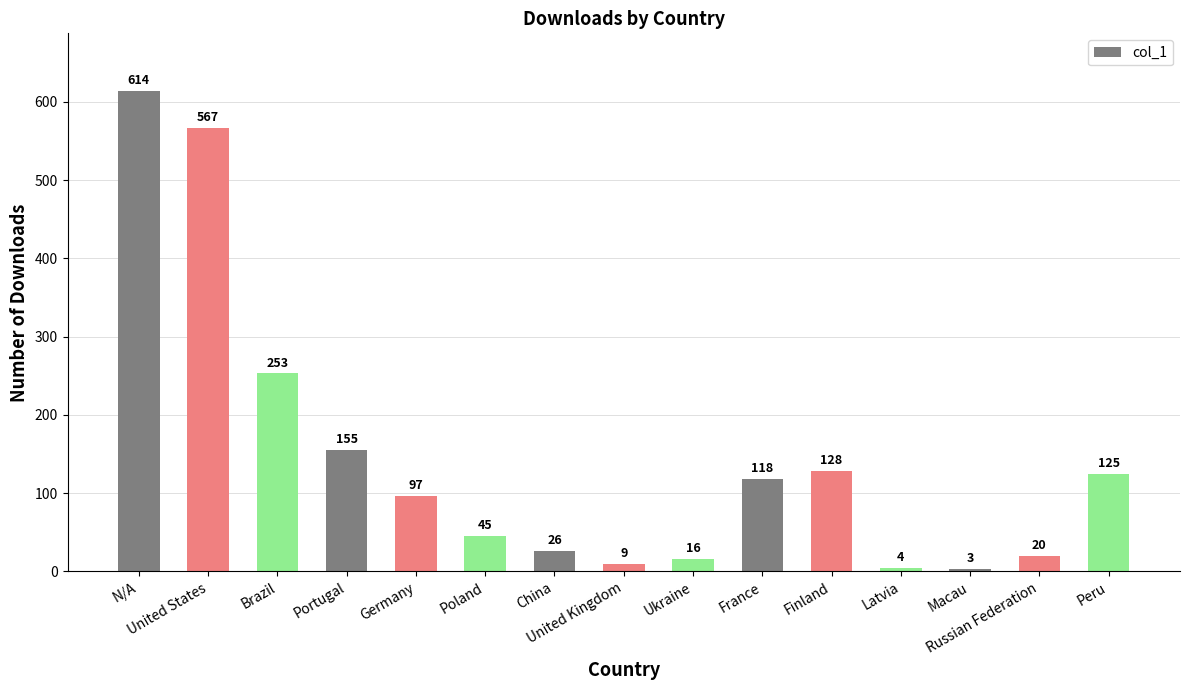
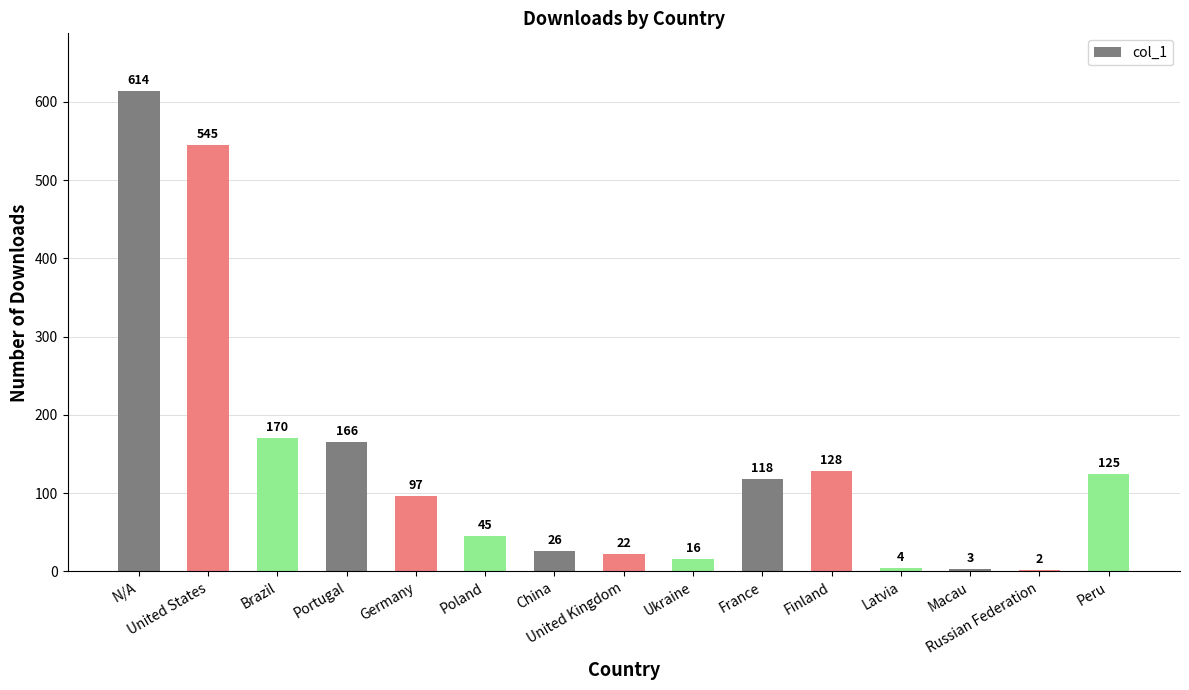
United States: 567 -> 545
Brazil: 253 -> 170
Portugal: 155 -> 166
United Kingdom: 9 -> 22
Russian Federation: 20 -> 2
